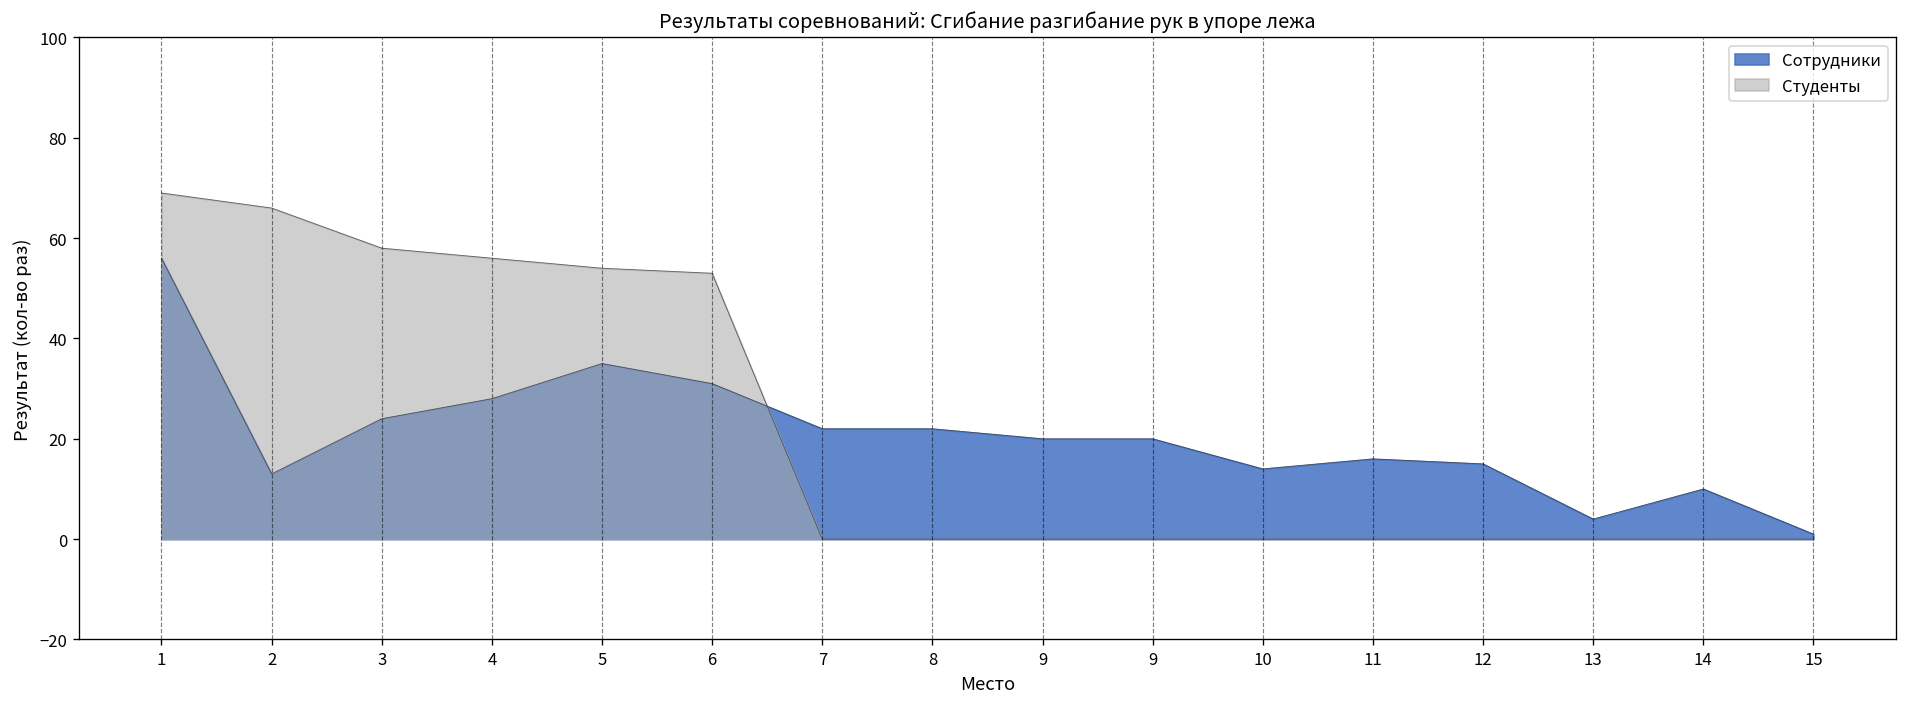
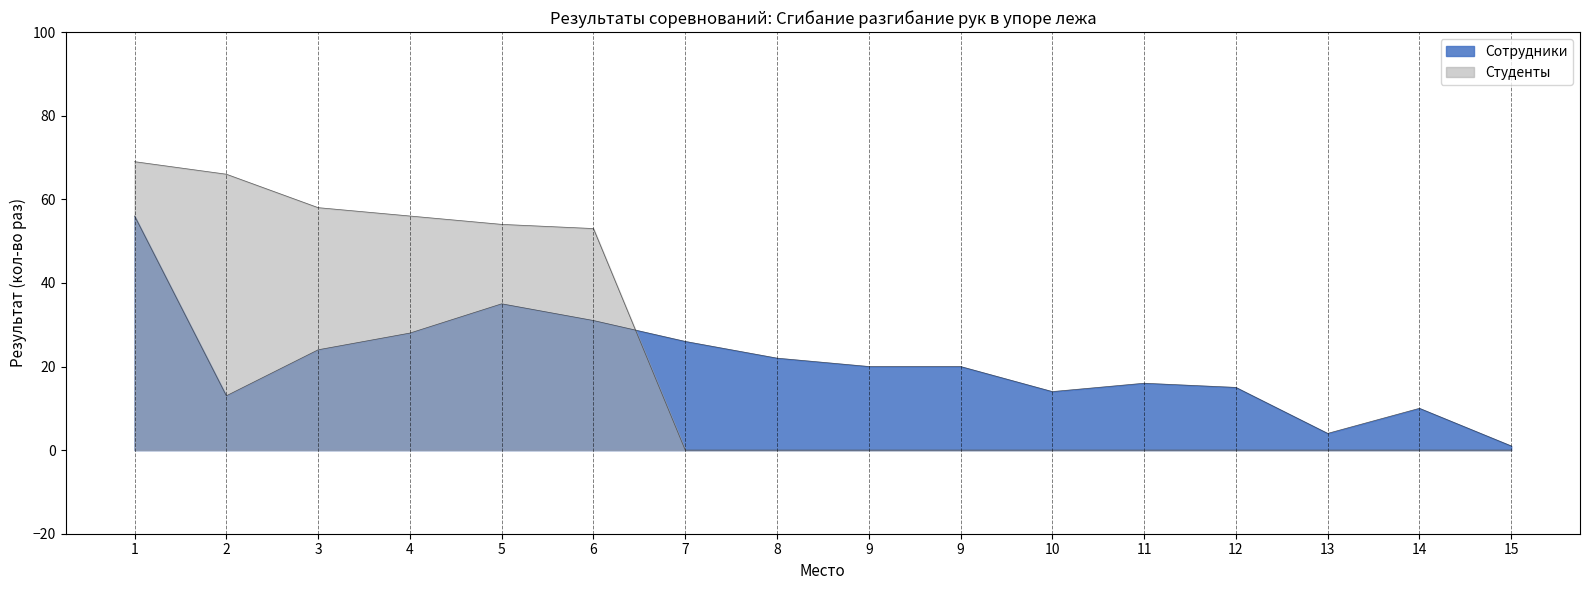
Сотрудники, 7: 22 -> 26
